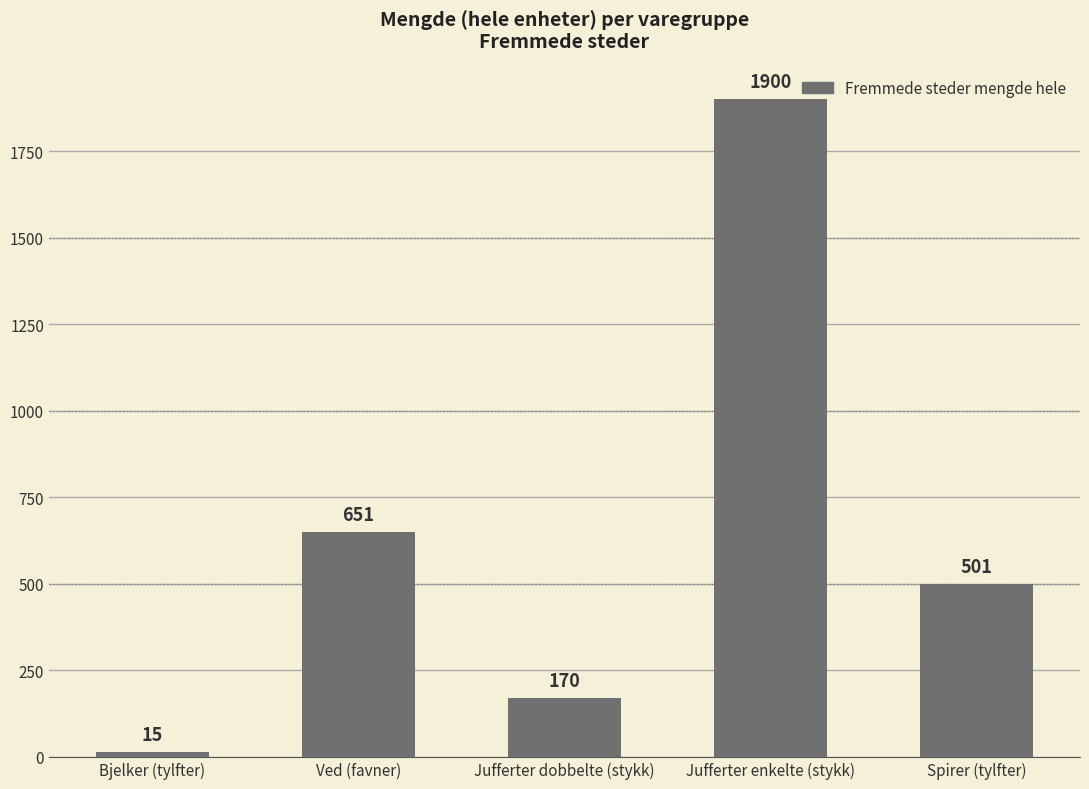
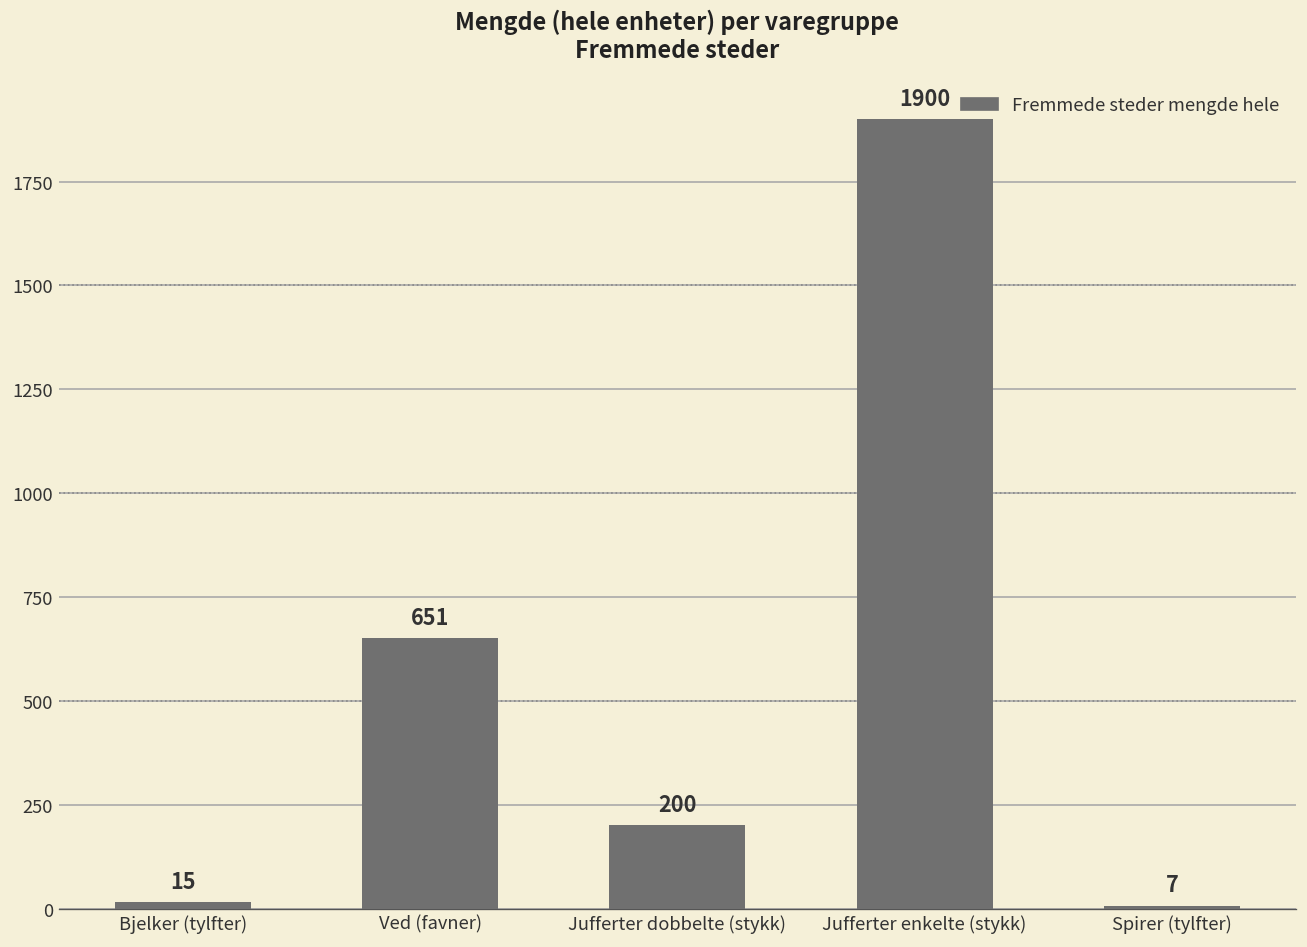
Jufferter dobbelte (stykk): 170 -> 200
Spirer (tylfter): 501 -> 7
